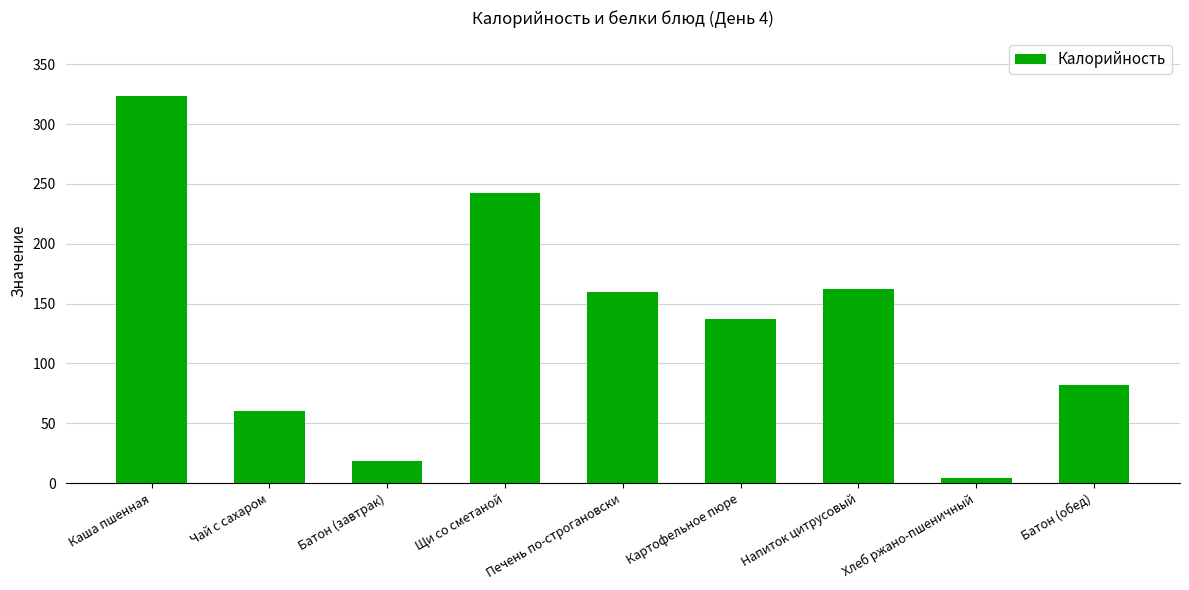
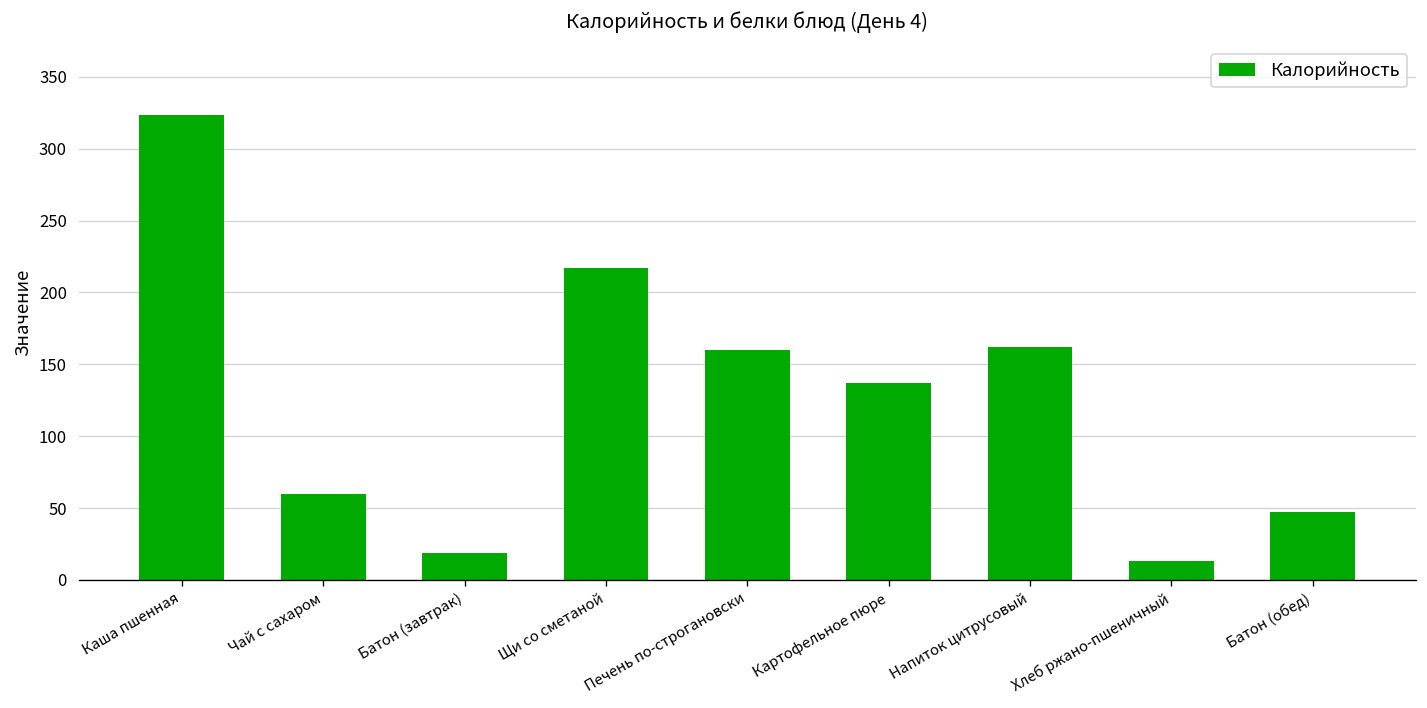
Щи со сметаной: 242 -> 217
Хлеб ржано-пшеничный: 4 -> 13
Батон (обед): 82 -> 47
